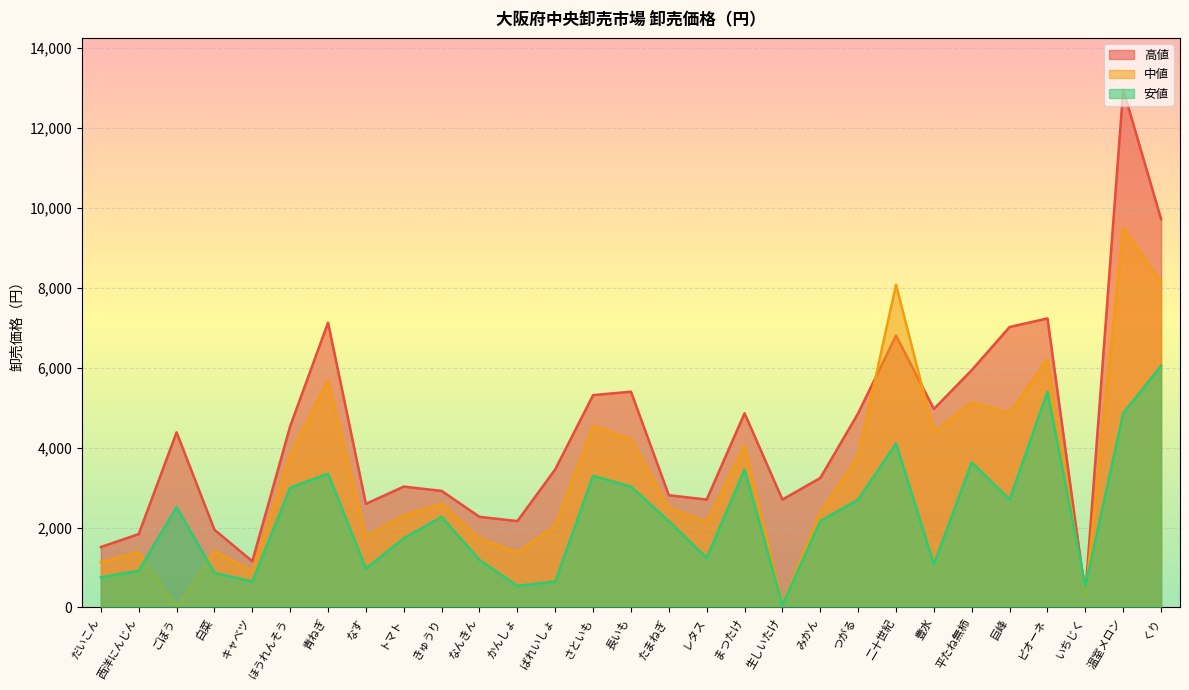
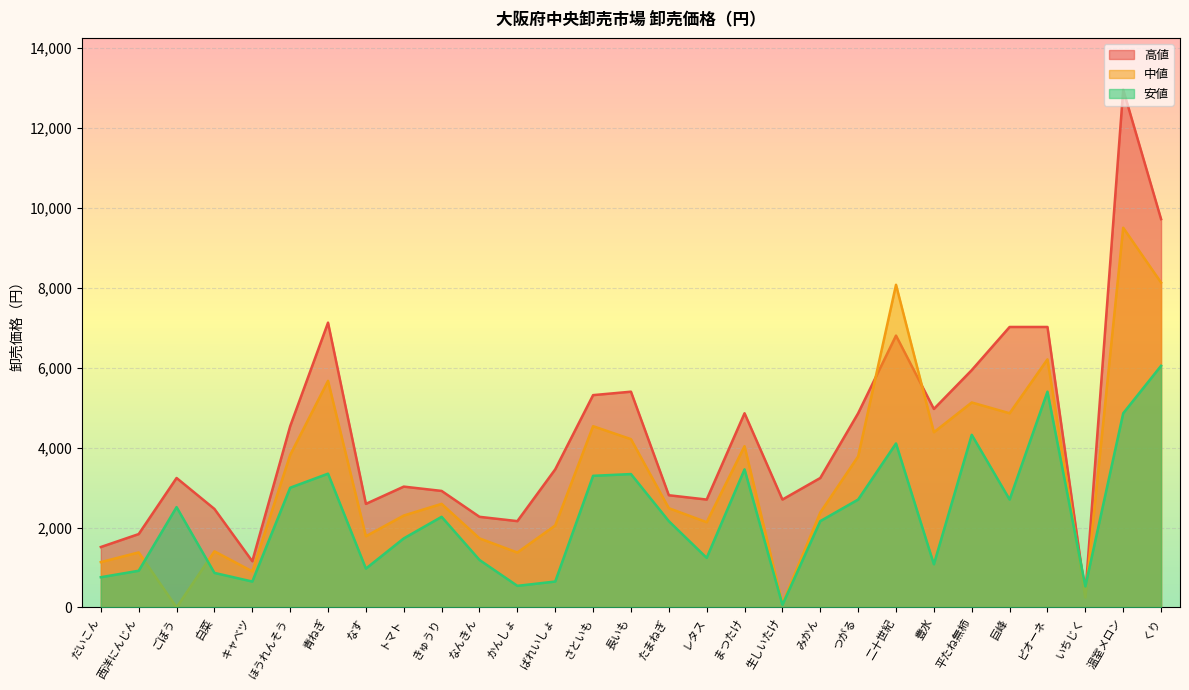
高値, ごぼう: 4,400 -> 3,200
高値, 白菜: 1,900 -> 2,500
安値, 長いも: 3,000 -> 3,300
安値, 平たね無柿: 3,600 -> 4,300
高値, ピオーネ: 7,200 -> 7,000
